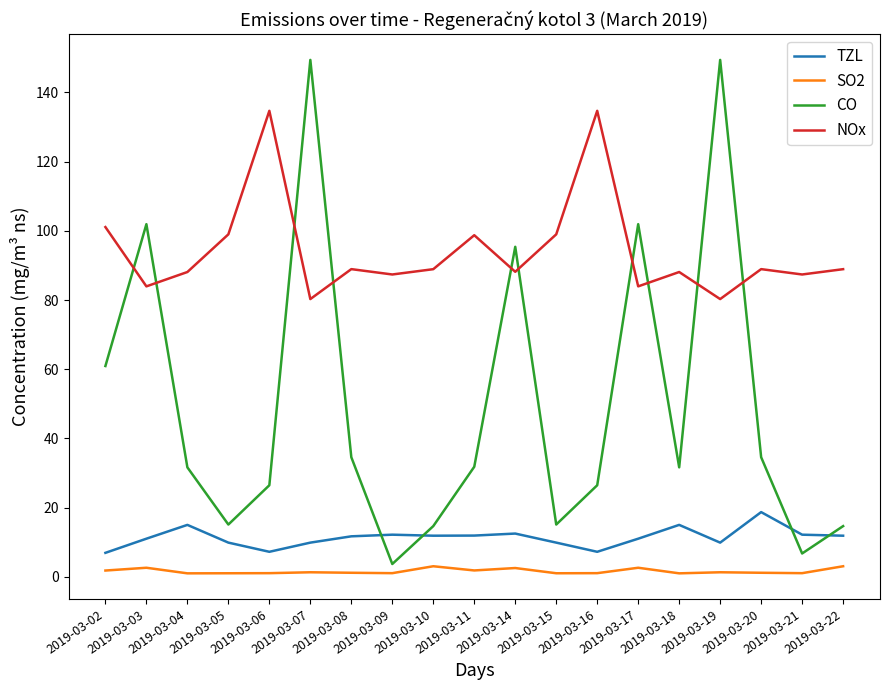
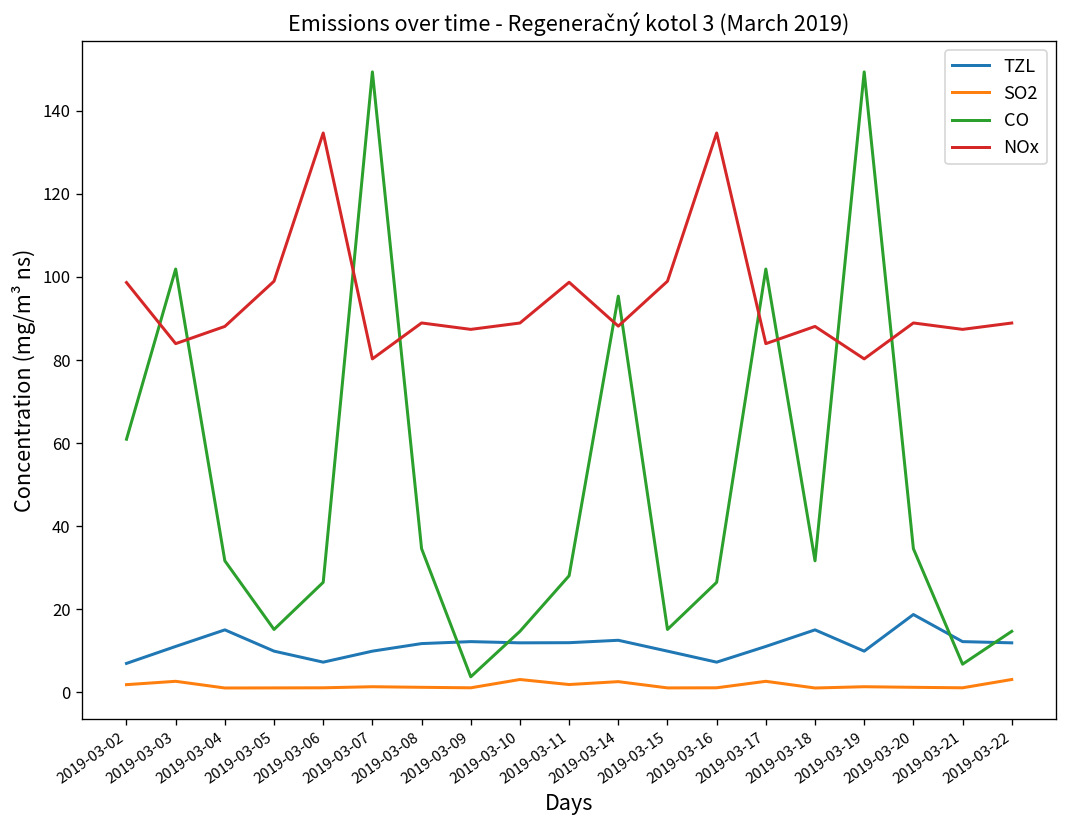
NOx, 2019-03-02: 101 -> 99
CO, 2019-03-11: 32 -> 28
